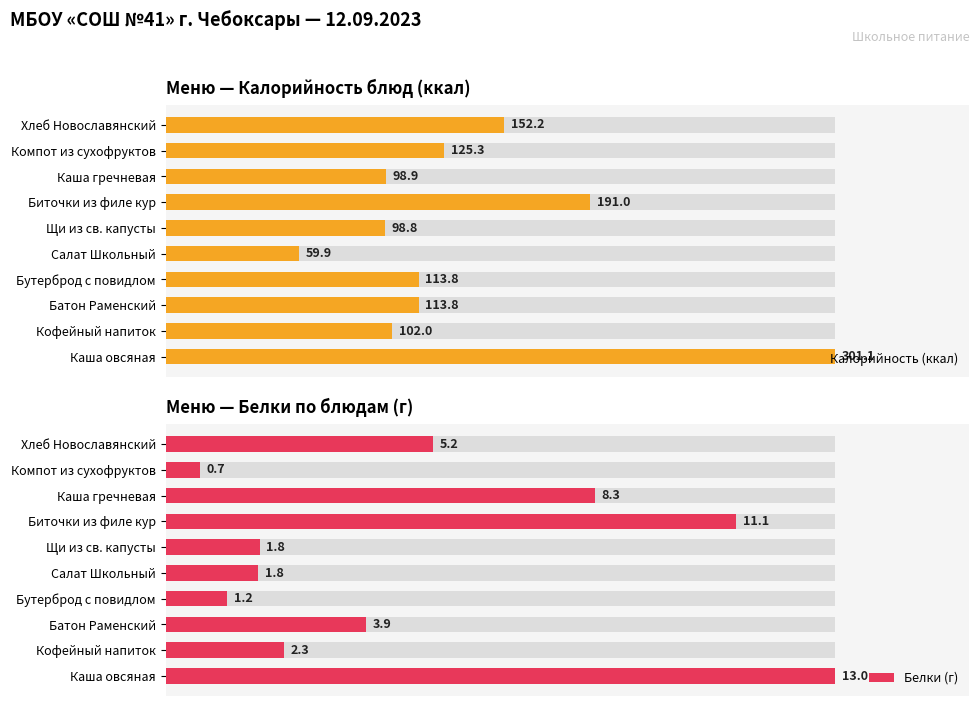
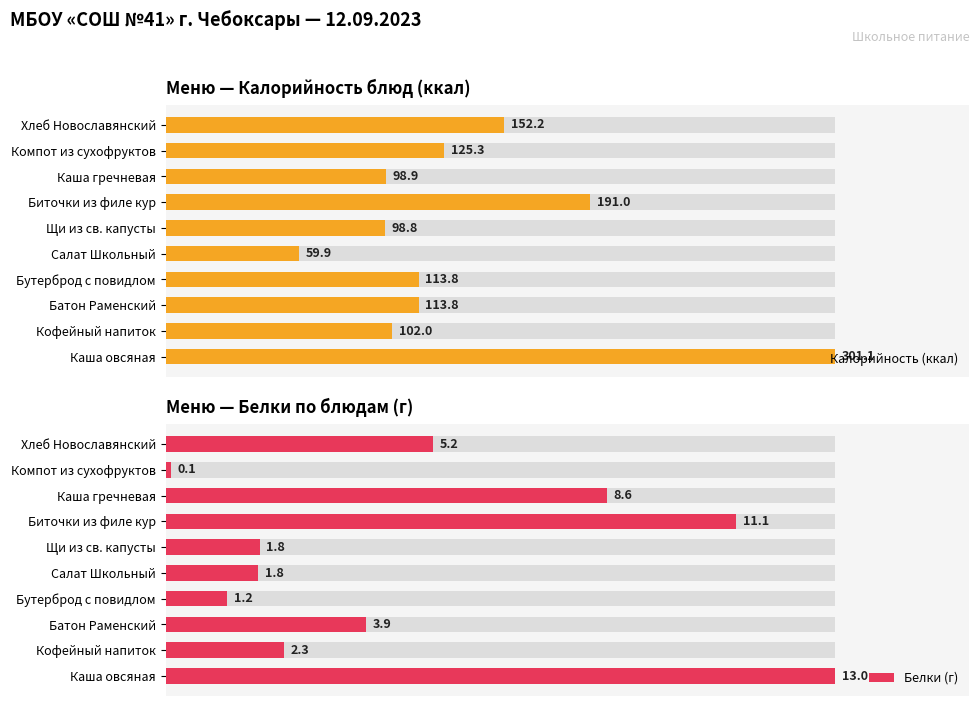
Меню — Белки по блюдам (г), Белки (г), Компот из сухофруктов: 0.7 -> 0.1
Меню — Белки по блюдам (г), Белки (г), Каша гречневая: 8.3 -> 8.6
